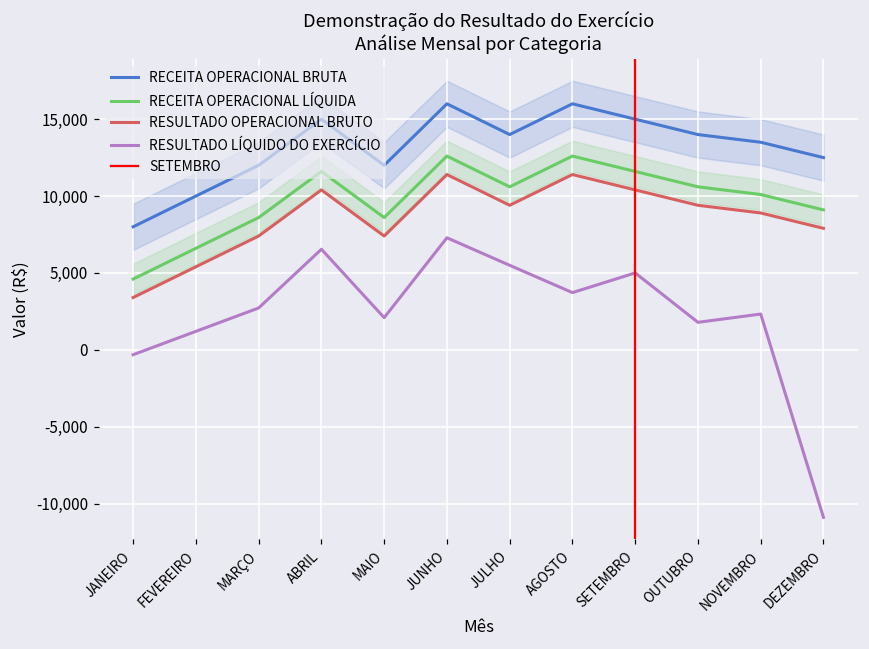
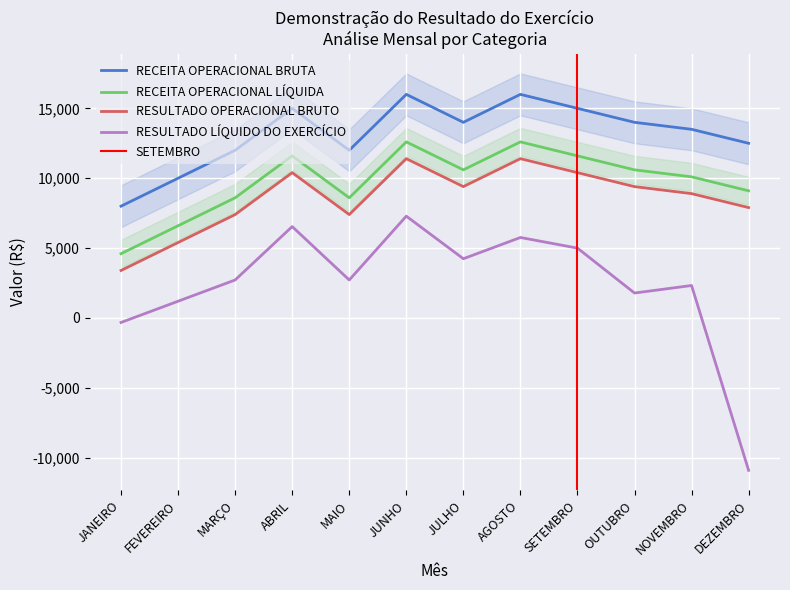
RESULTADO LÍQUIDO DO EXERCÍCIO, MAIO: 2,100 -> 2,700
RESULTADO LÍQUIDO DO EXERCÍCIO, JULHO: 5,500 -> 4,200
RESULTADO LÍQUIDO DO EXERCÍCIO, AGOSTO: 3,700 -> 5,800
